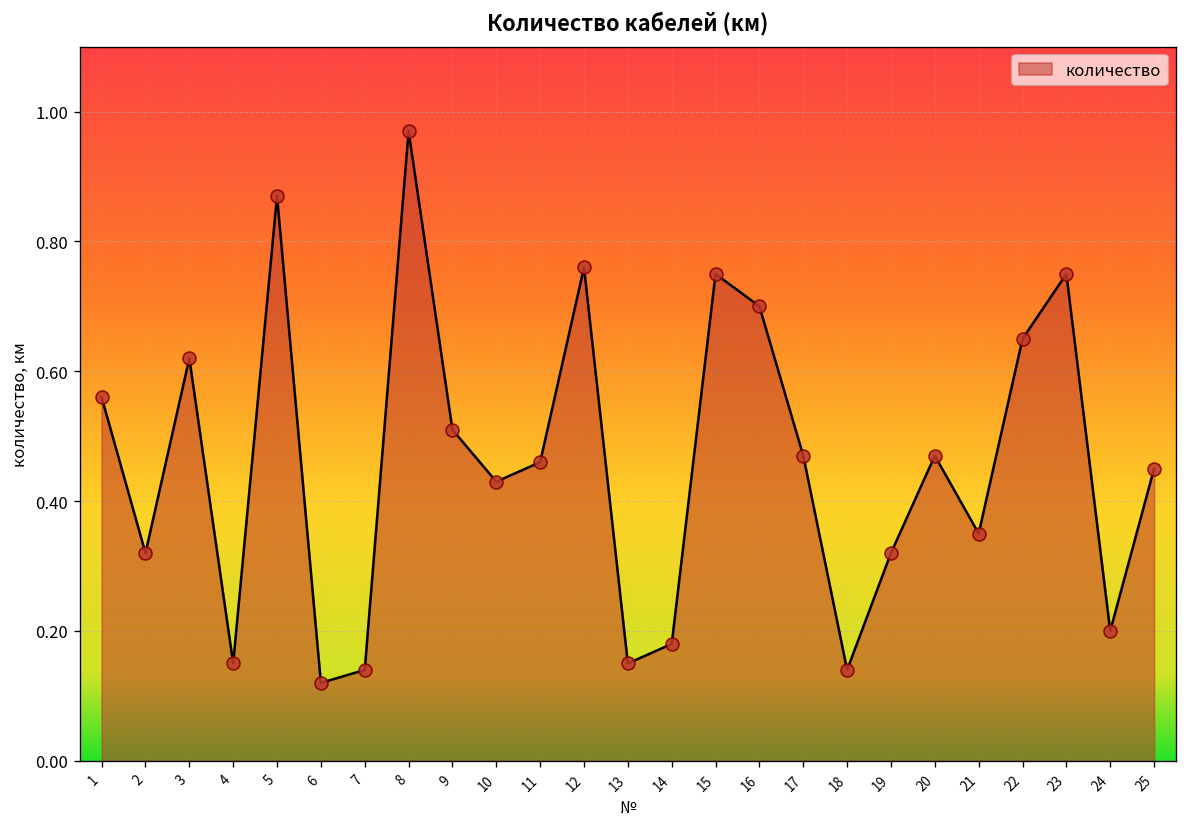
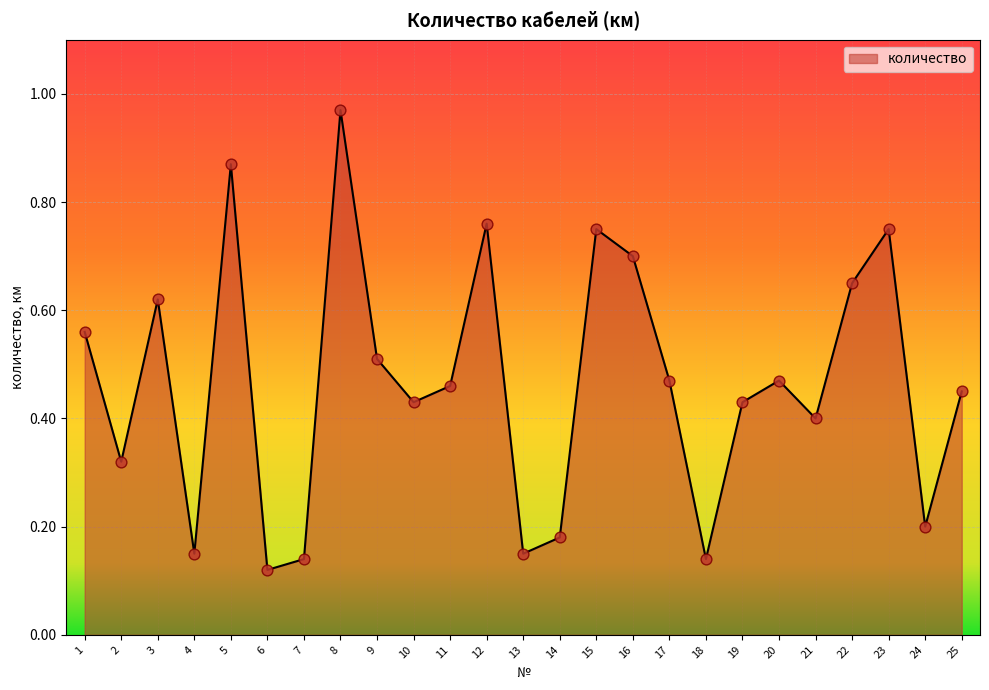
19: 0.32 -> 0.43
21: 0.35 -> 0.40
